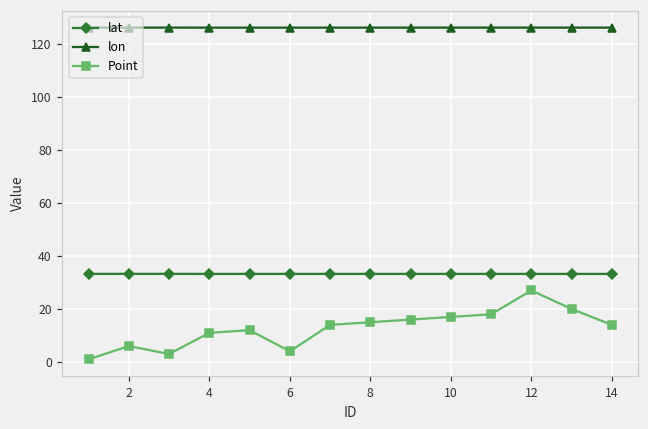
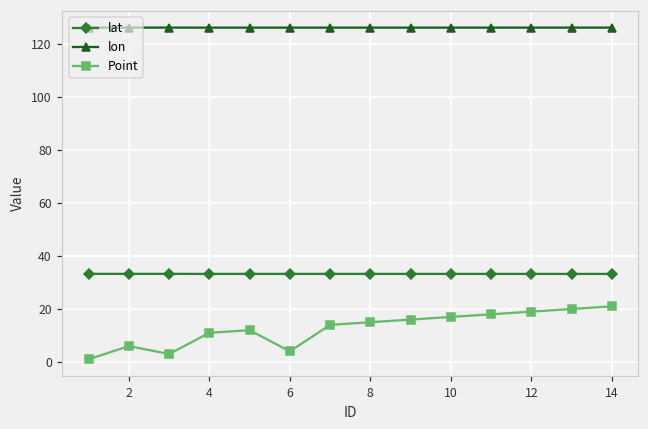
Point, 12: 27 -> 19
Point, 14: 14 -> 21
